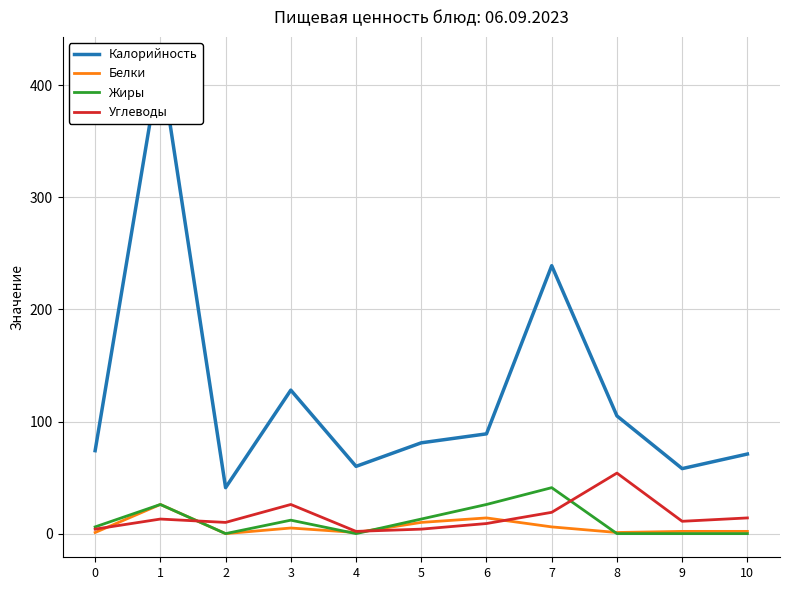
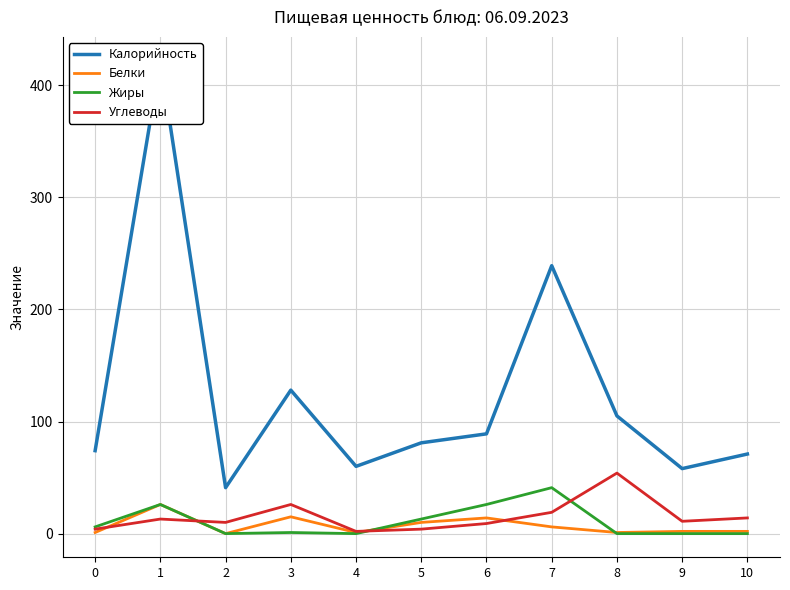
Белки, 3: 5 -> 15
Жиры, 3: 12 -> 1
